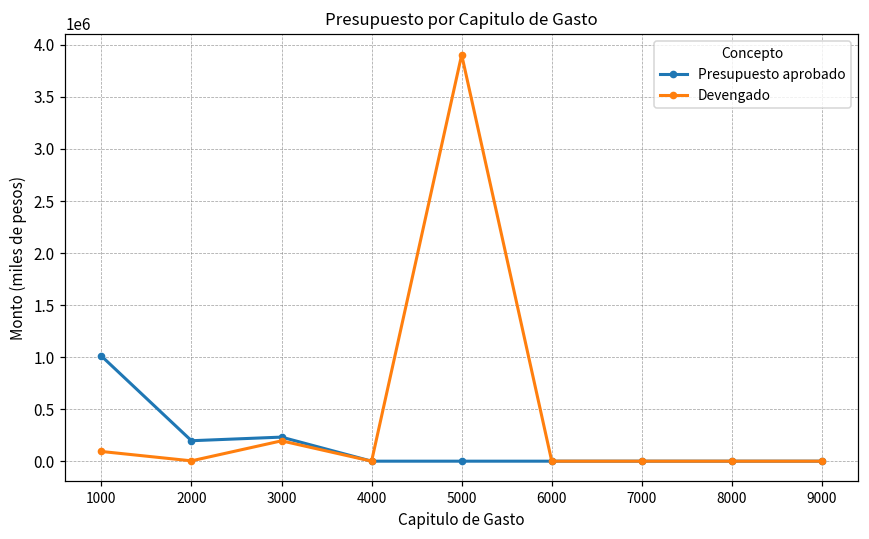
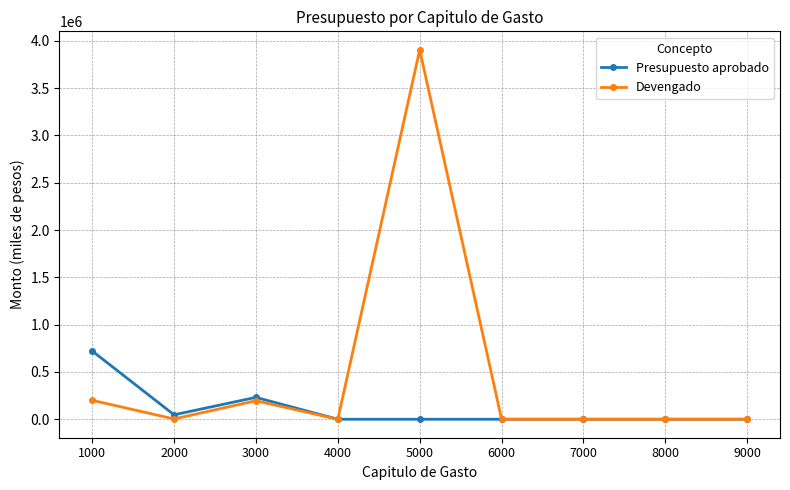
Presupuesto aprobado, 1000: 1000000 -> 700000
Devengado, 1000: 100000 -> 200000
Presupuesto aprobado, 2000: 200000 -> 0
